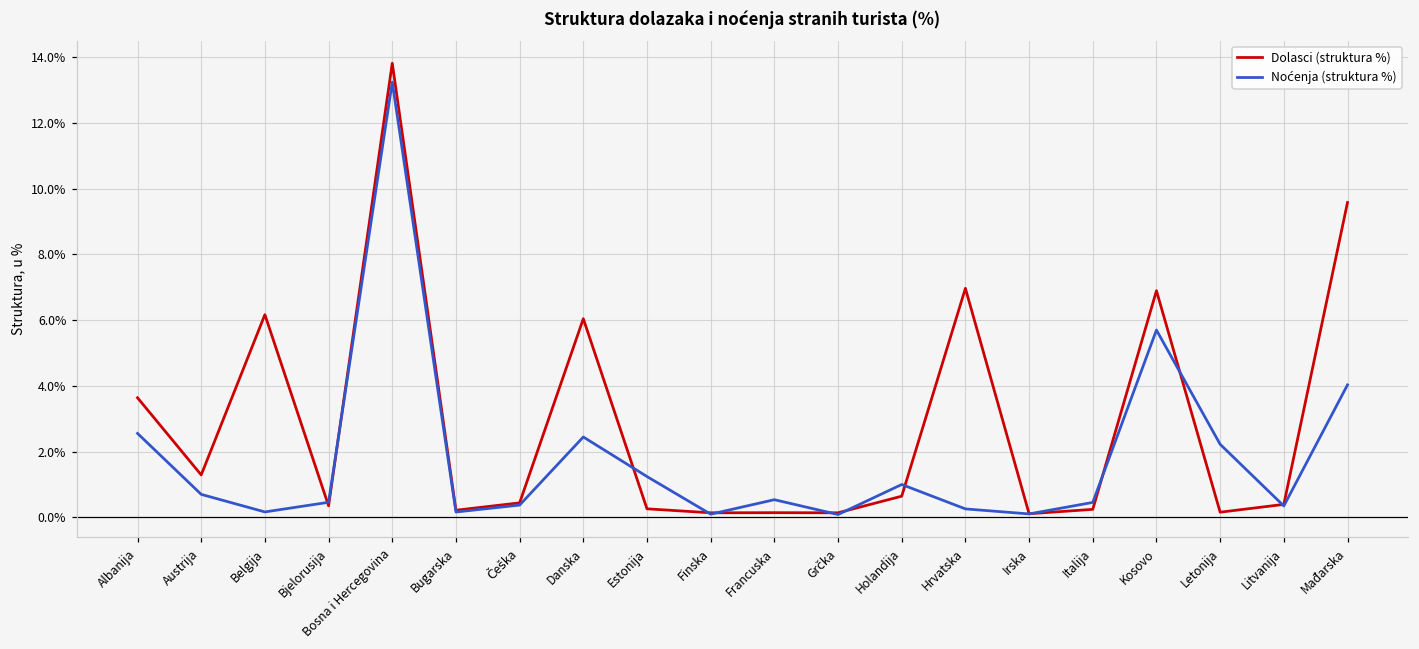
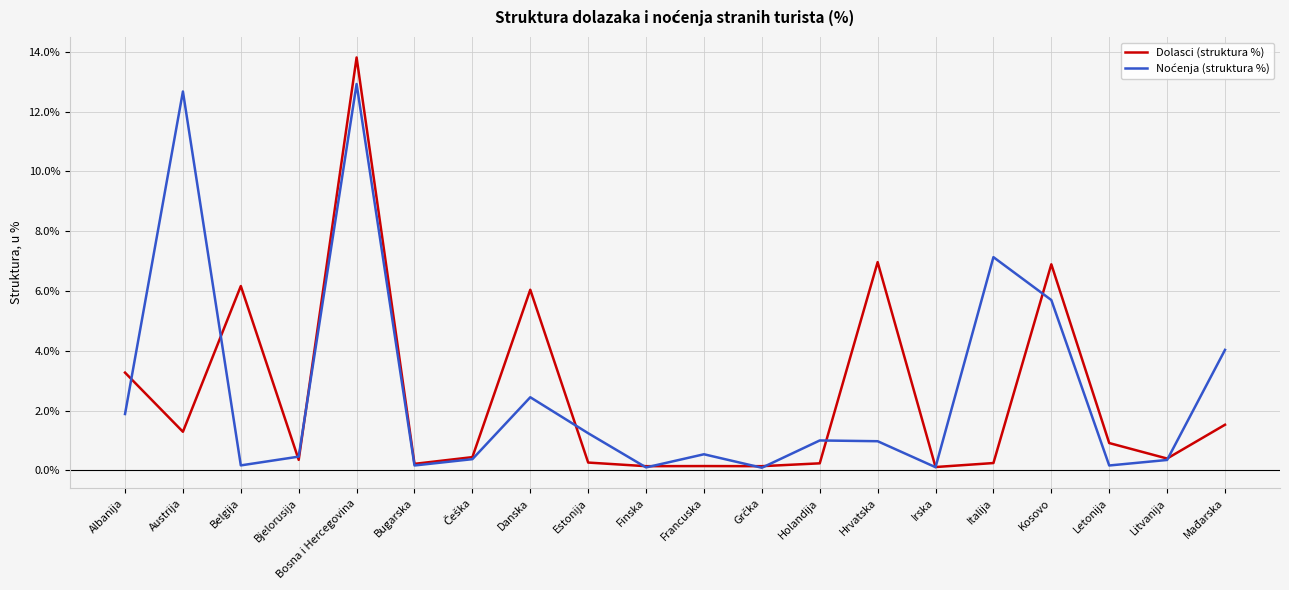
Dolasci (struktura %), Albanija: 3.6% -> 3.3%
Noćenja (struktura %), Albanija: 2.6% -> 1.9%
Noćenja (struktura %), Austrija: 0.7% -> 12.7%
Noćenja (struktura %), Bosna i Hercegovina: 13.2% -> 12.9%
Dolasci (struktura %), Holandija: 0.6% -> 0.2%
Noćenja (struktura %), Hrvatska: 0.3% -> 1.0%
Noćenja (struktura %), Italija: 0.5% -> 7.1%
Dolasci (struktura %), Letonija: 0.2% -> 0.9%
Noćenja (struktura %), Letonija: 2.2% -> 0.2%
Dolasci (struktura %), Mađarska: 9.6% -> 1.5%
